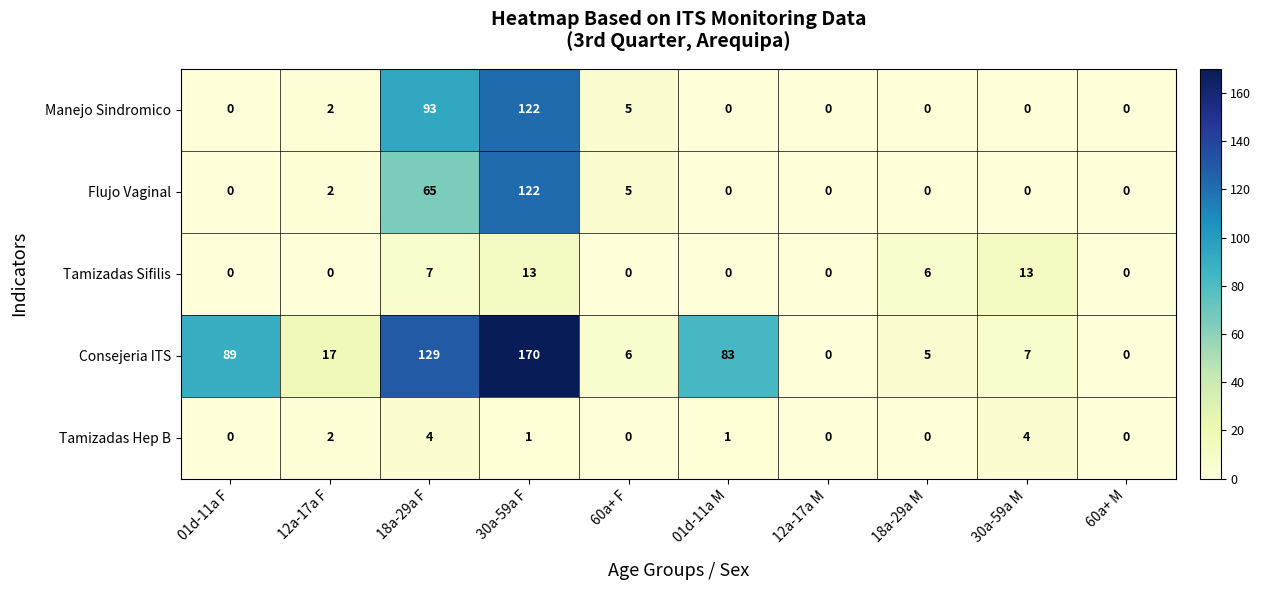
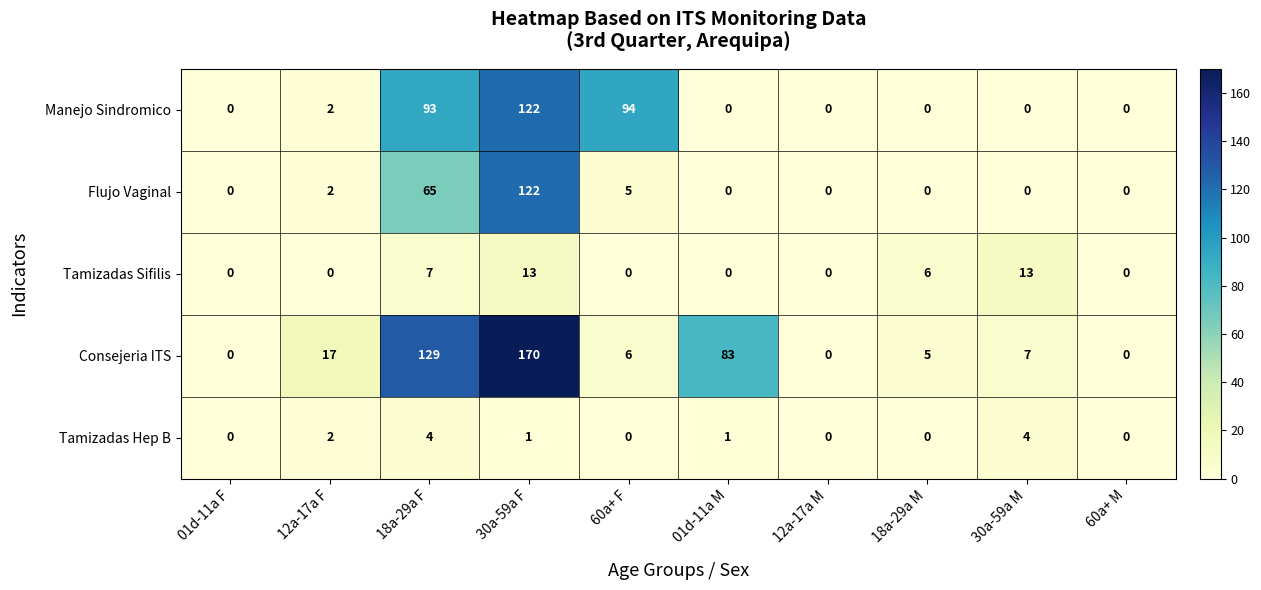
Manejo Sindromico, 60a+ F: 5 -> 94
Consejeria ITS, 01d-11a F: 89 -> 0
